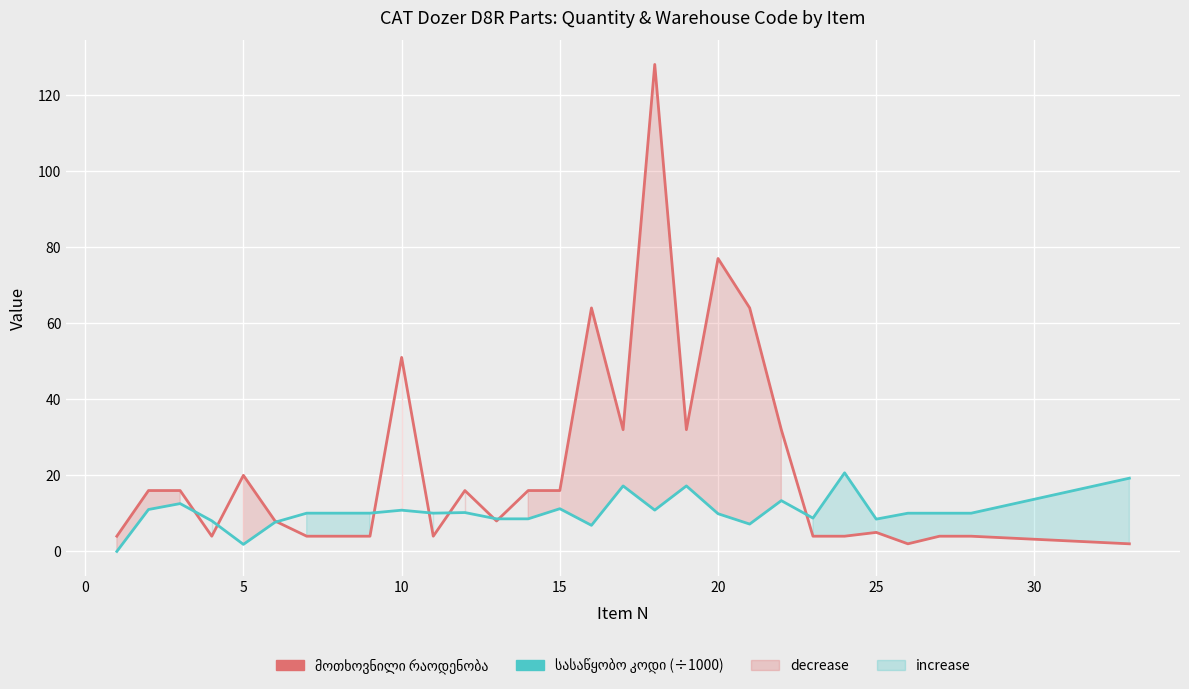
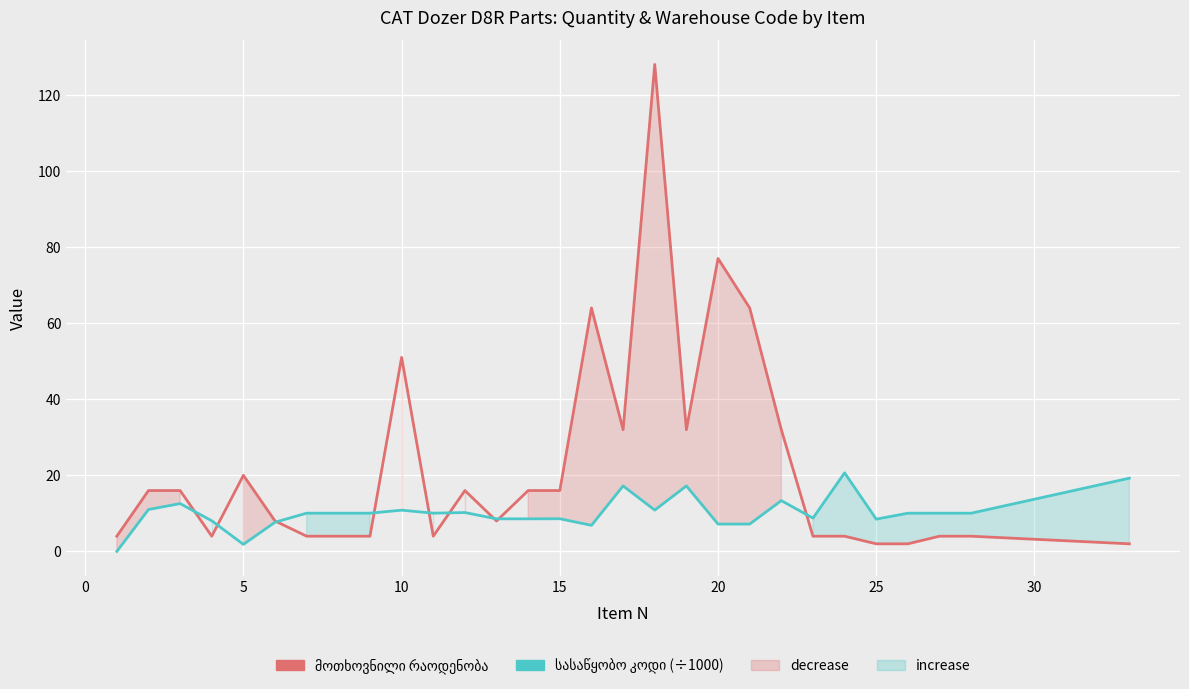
სასაწყობო კოდი (÷1000), 15: 11 -> 9
სასაწყობო კოდი (÷1000), 20: 10 -> 7
მოთხოვნილი რაოდენობა, 25: 5 -> 2
